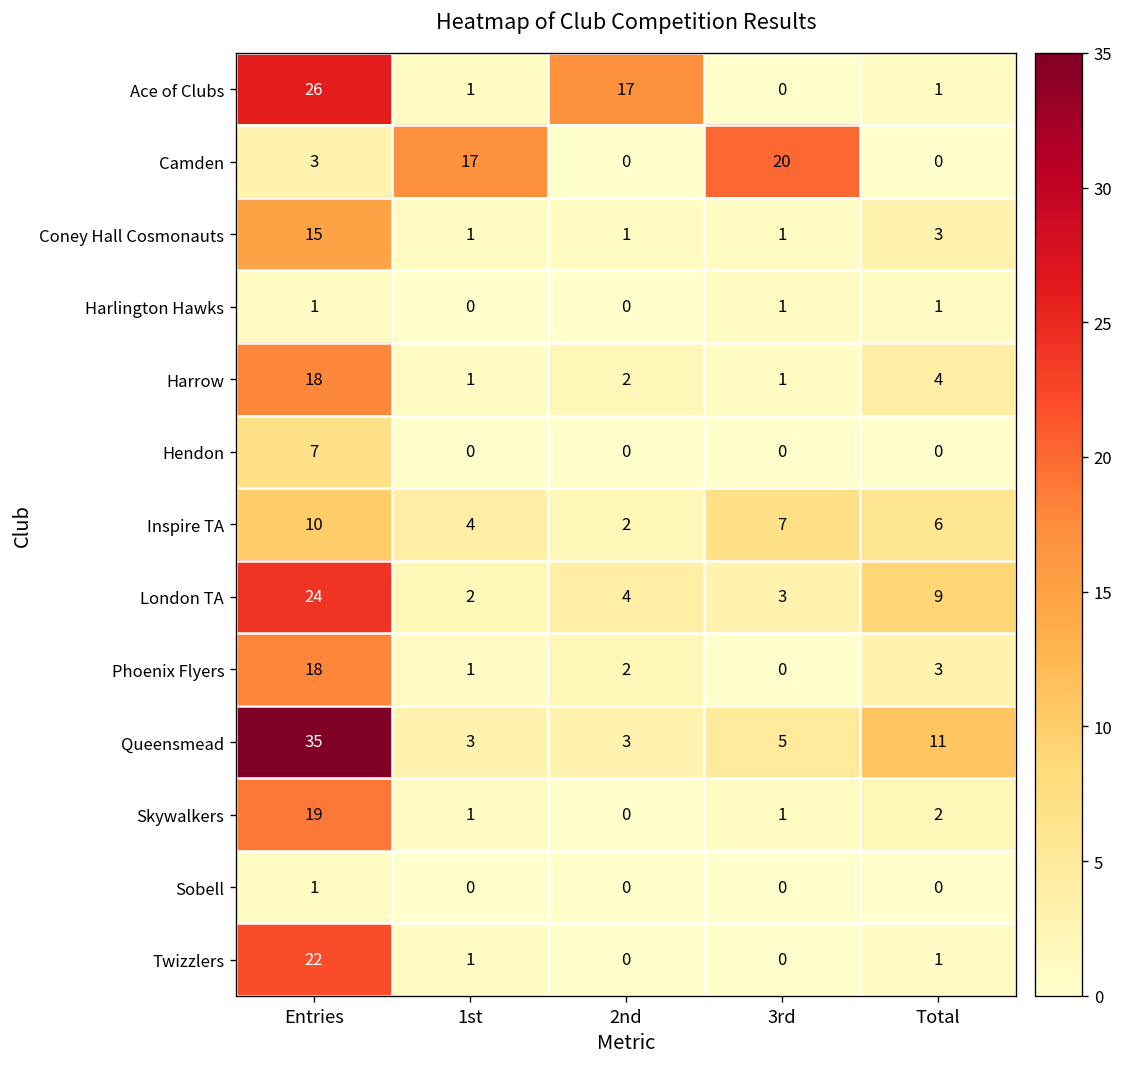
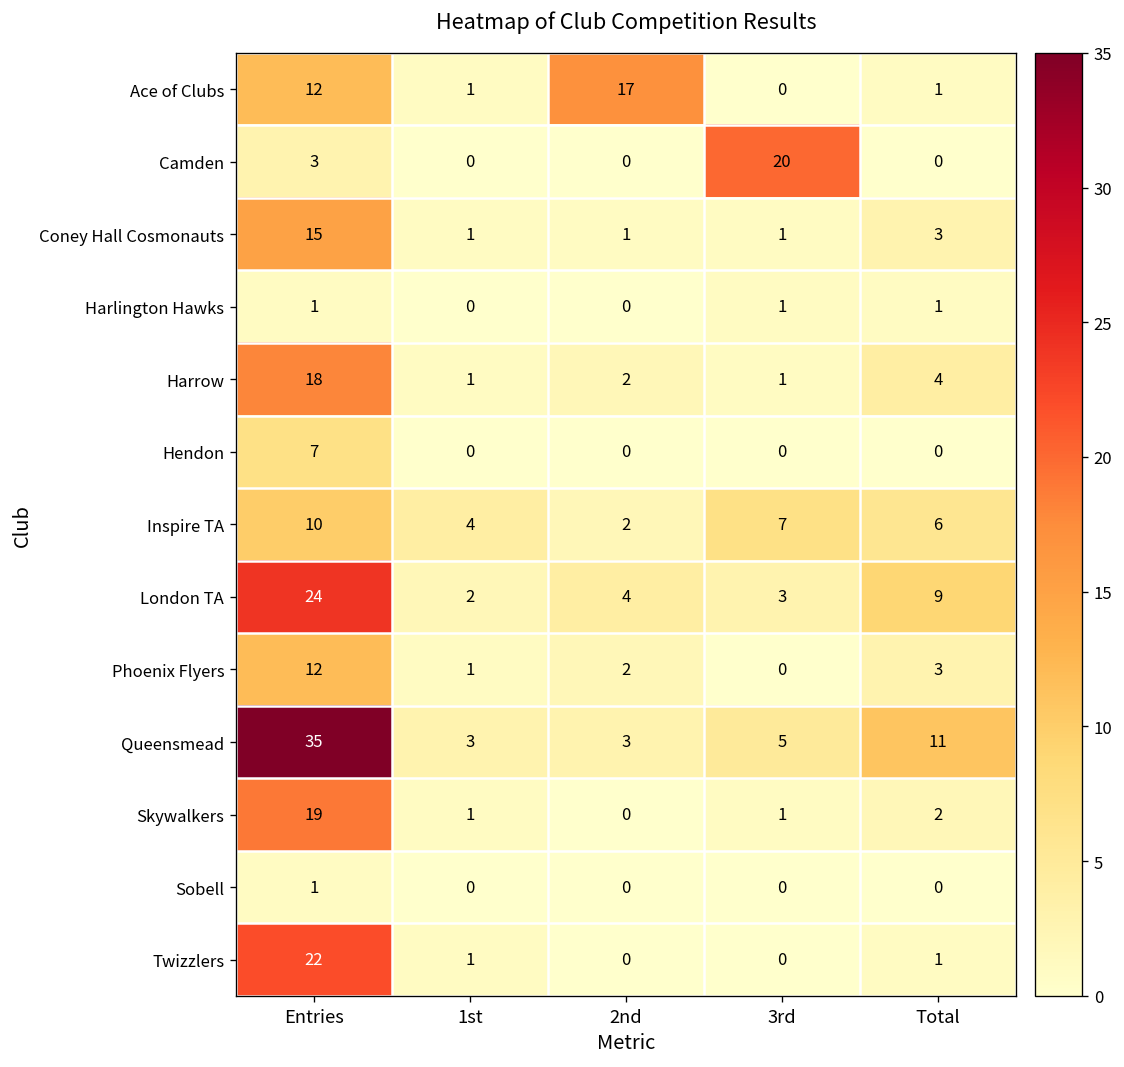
Ace of Clubs, Entries: 26 -> 12
Camden, 1st: 17 -> 0
Phoenix Flyers, Entries: 18 -> 12
